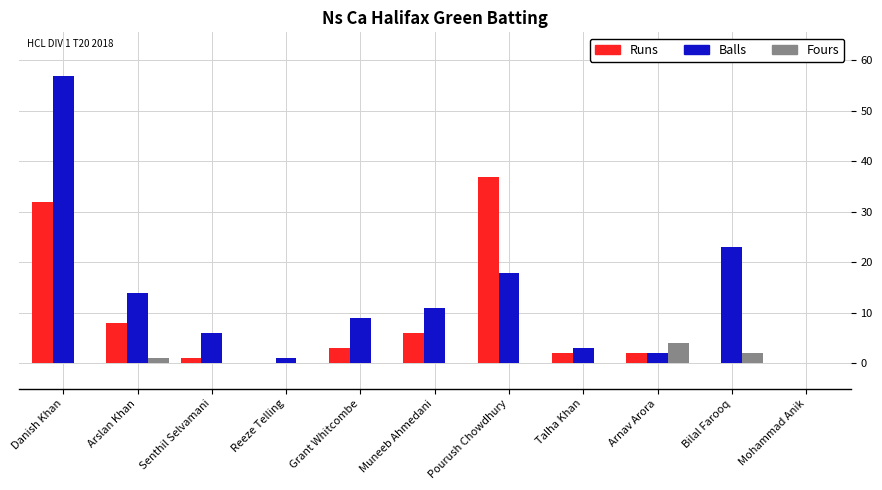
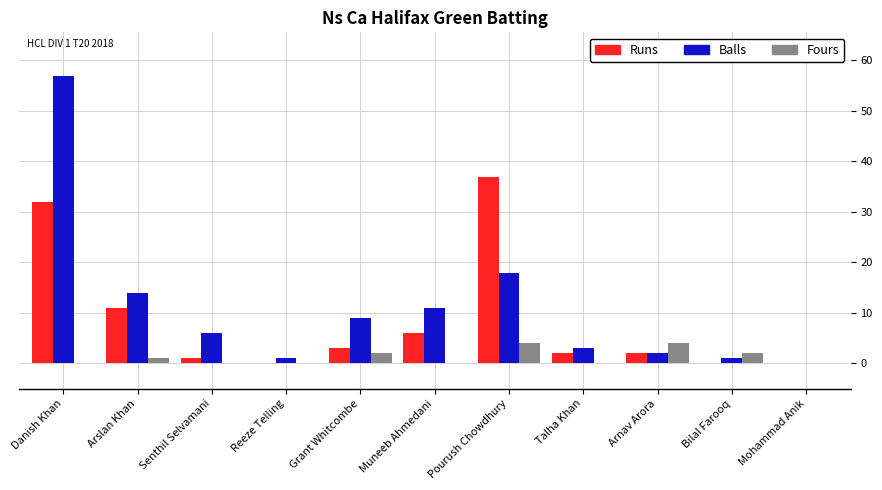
Runs, Arslan Khan: 8 -> 11
Fours, Grant Whitcombe: 0 -> 2
Fours, Pourush Chowdhury: 0 -> 4
Balls, Bilal Farooq: 23 -> 1
